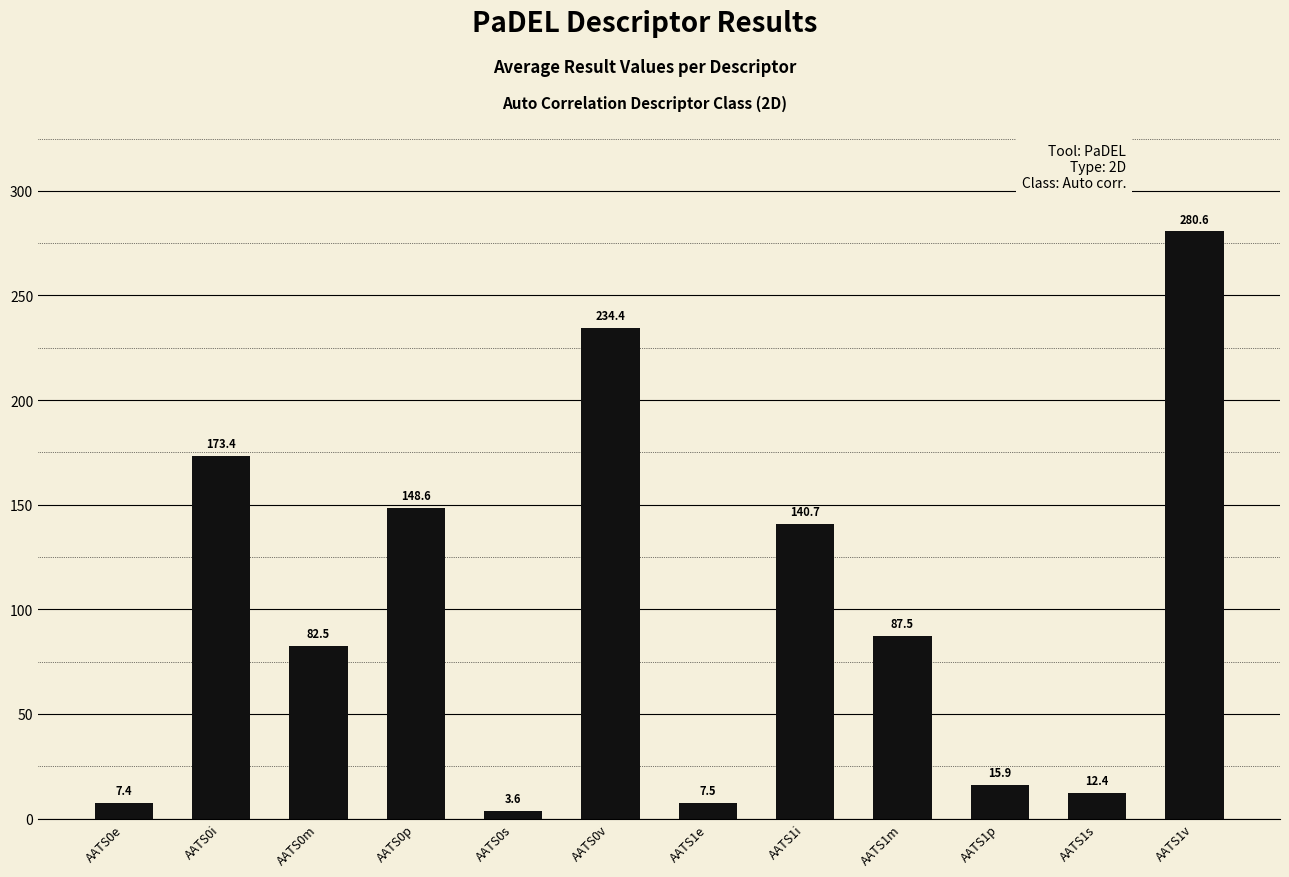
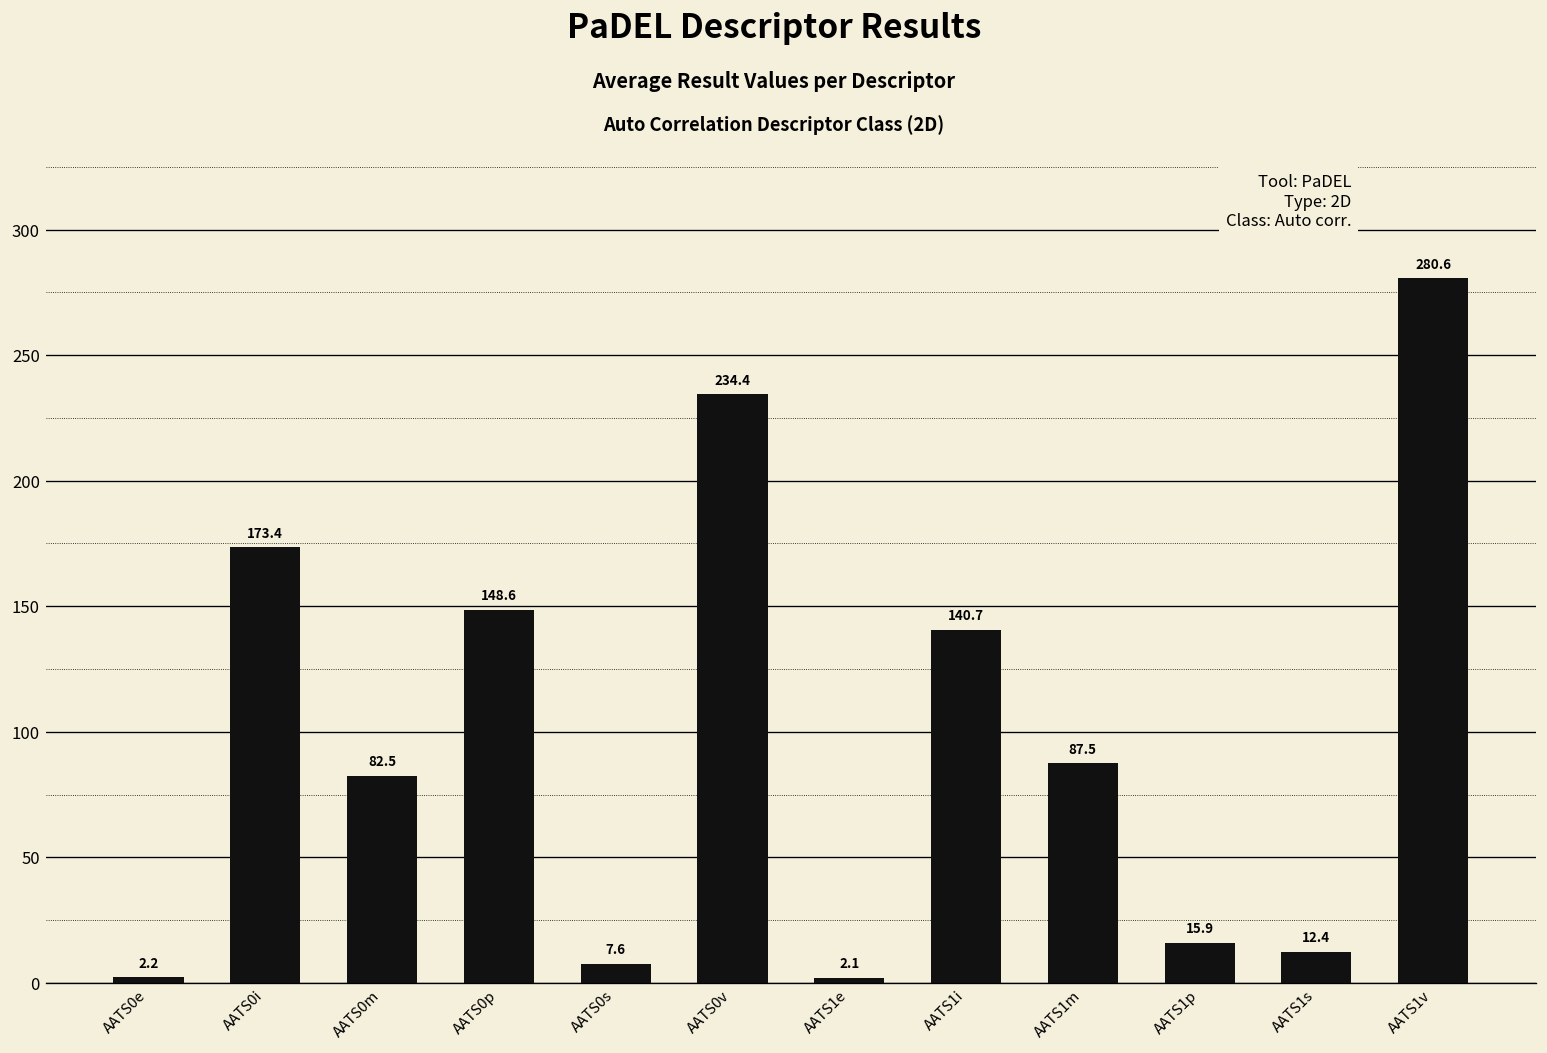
AATS0e: 7.4 -> 2.2
AATS0s: 3.6 -> 7.6
AATS1e: 7.5 -> 2.1
